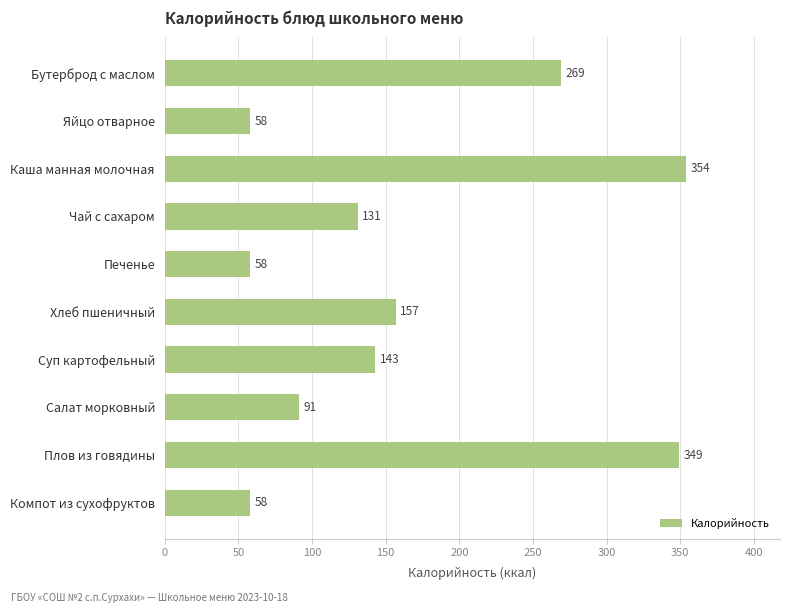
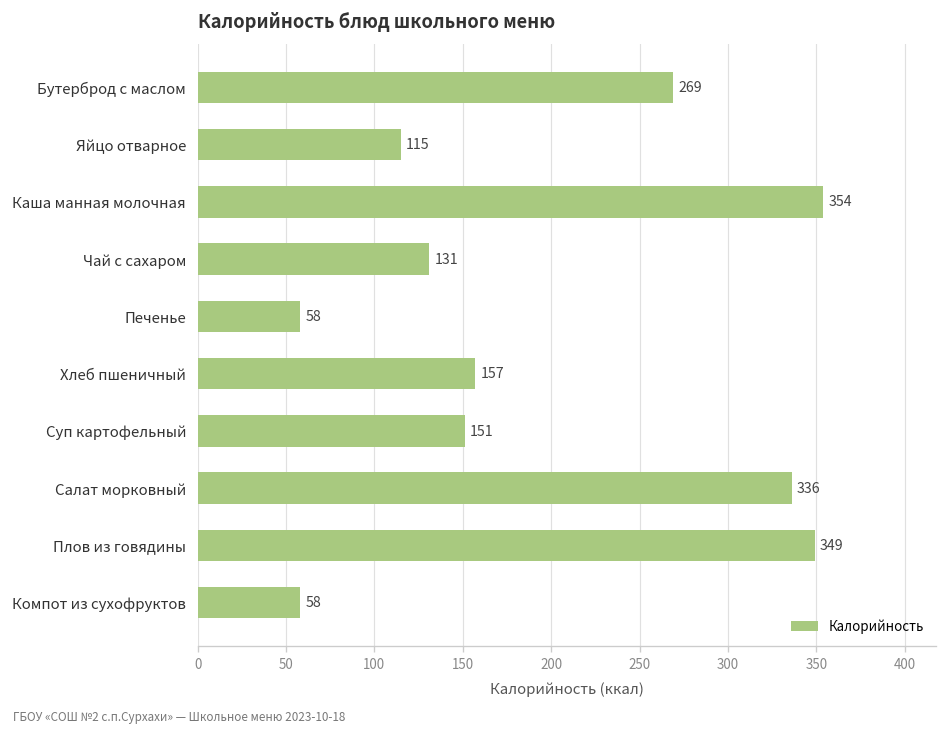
Яйцо отварное: 58 -> 115
Суп картофельный: 143 -> 151
Салат морковный: 91 -> 336
